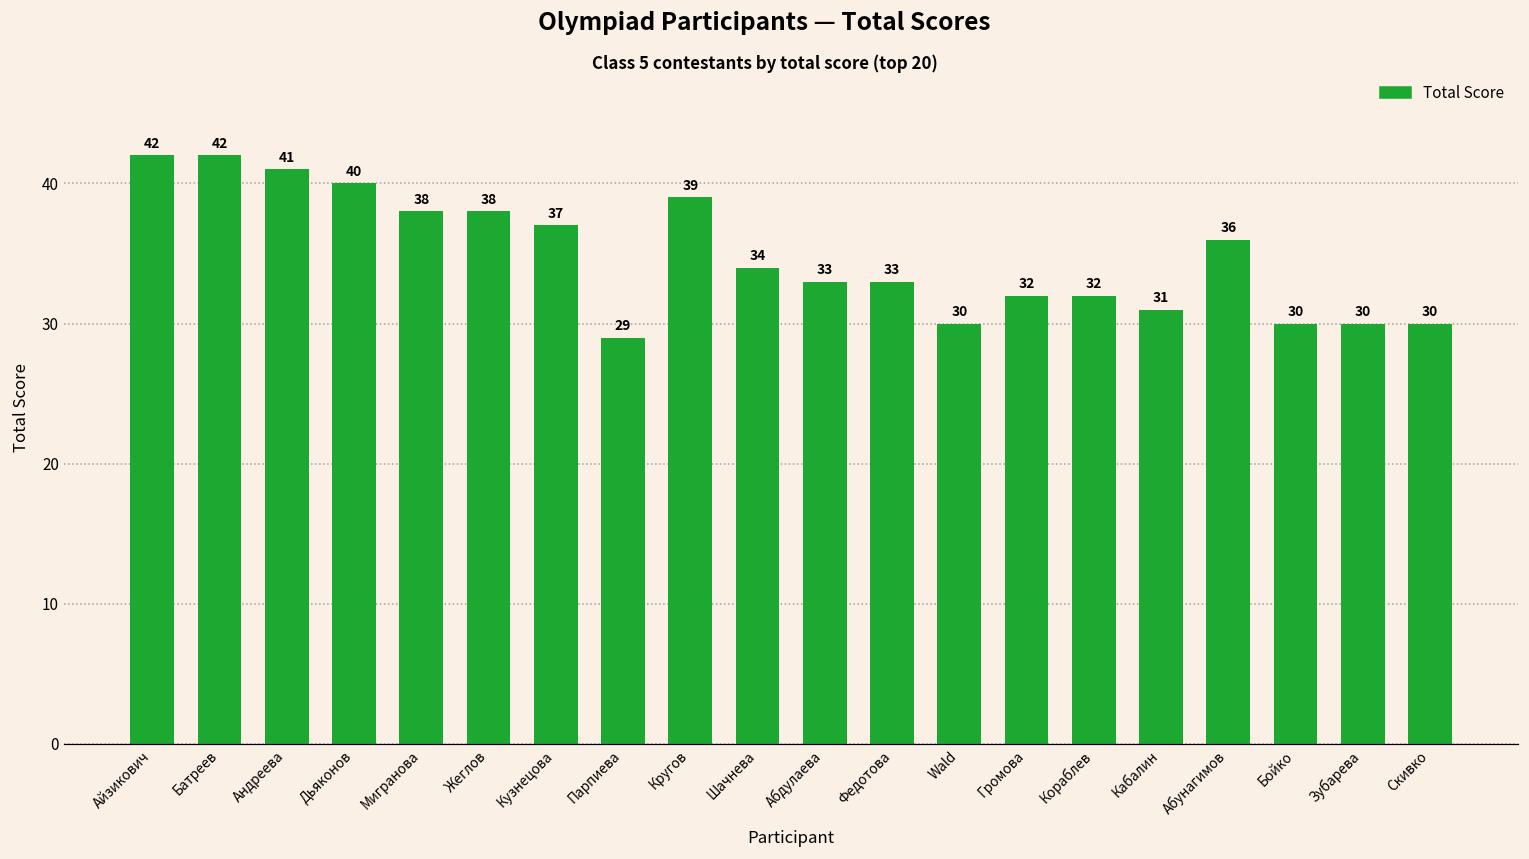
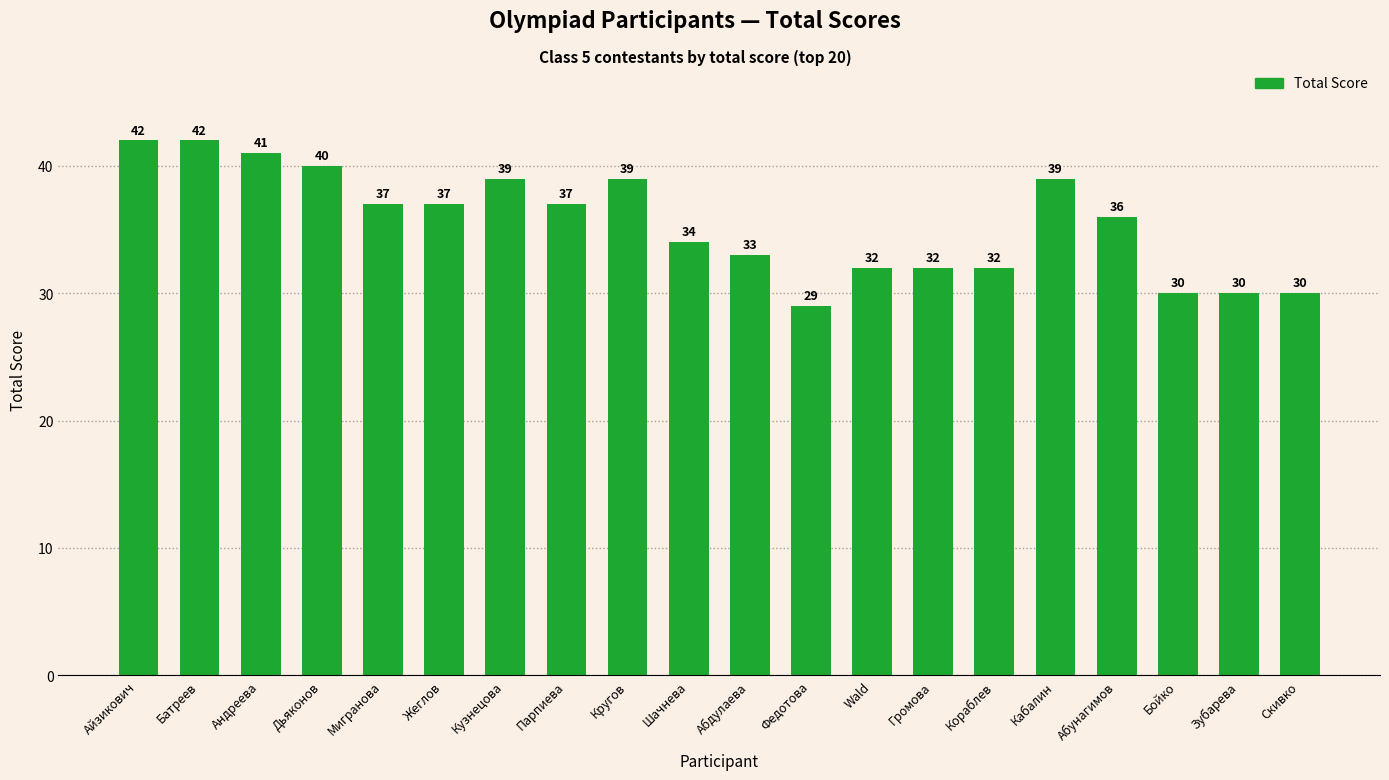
Мигранова: 38 -> 37
Жеглов: 38 -> 37
Кузнецова: 37 -> 39
Парпиева: 29 -> 37
Федотова: 33 -> 29
Wald: 30 -> 32
Кабалин: 31 -> 39
